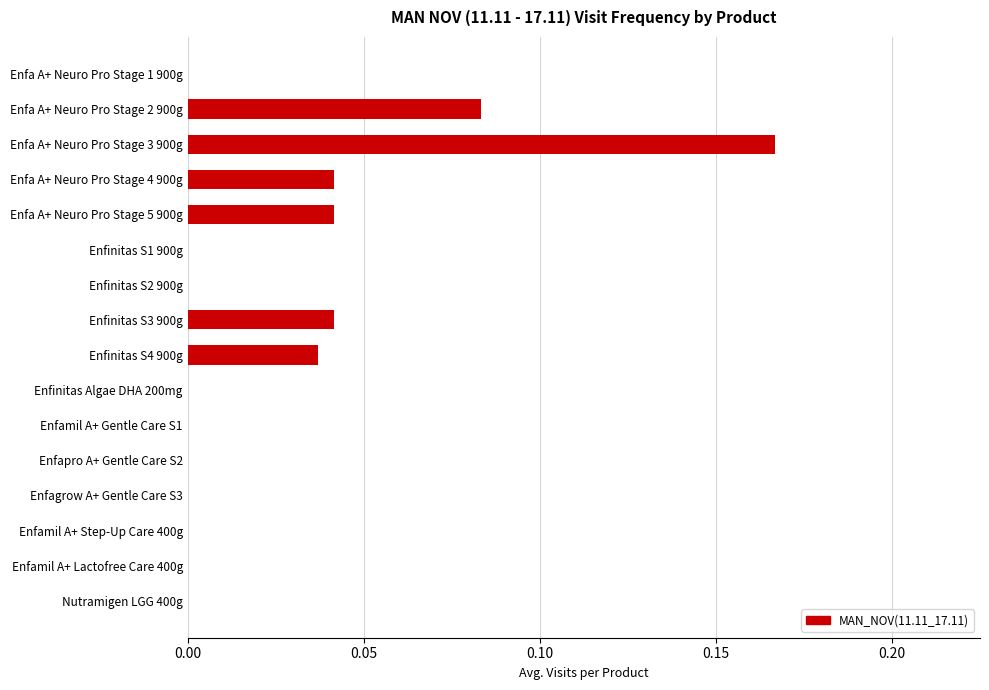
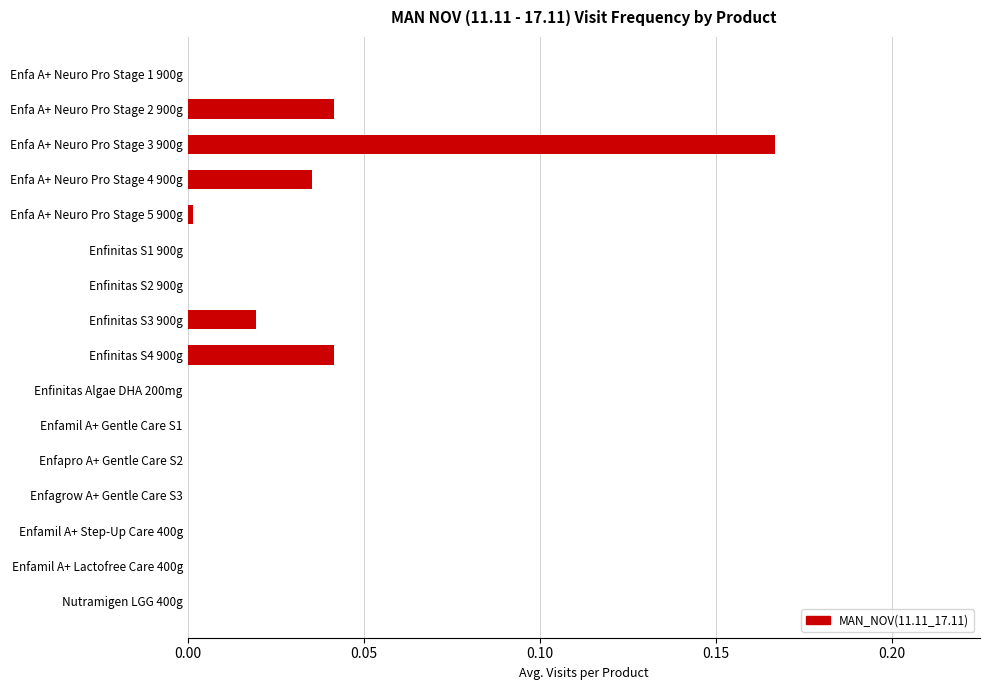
Enfa A+ Neuro Pro Stage 2 900g: 0.083 -> 0.042
Enfa A+ Neuro Pro Stage 4 900g: 0.042 -> 0.035
Enfa A+ Neuro Pro Stage 5 900g: 0.042 -> 0.001
Enfinitas S3 900g: 0.042 -> 0.020
Enfinitas S4 900g: 0.037 -> 0.042
